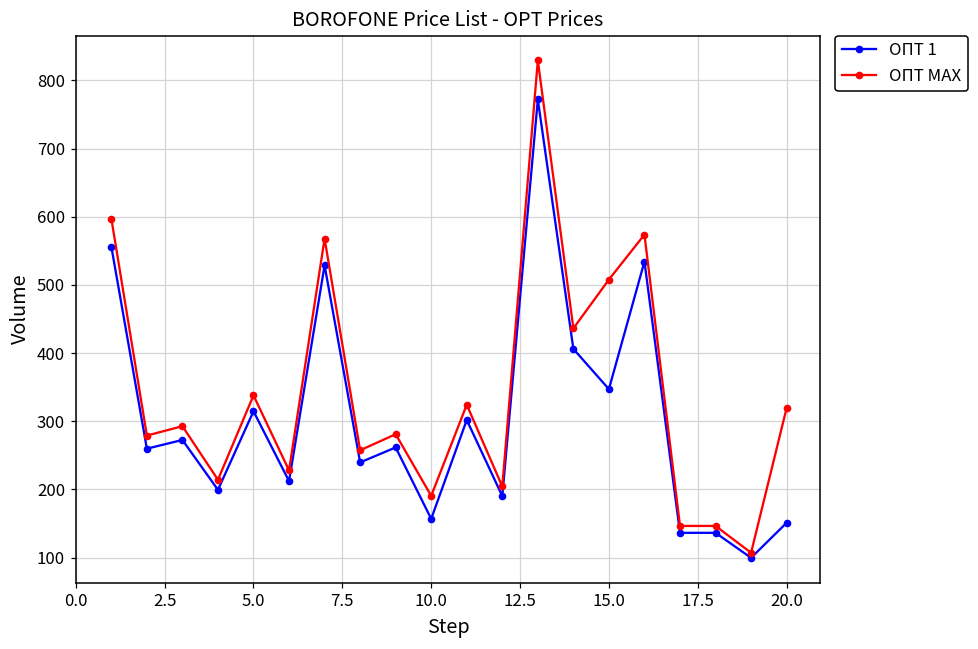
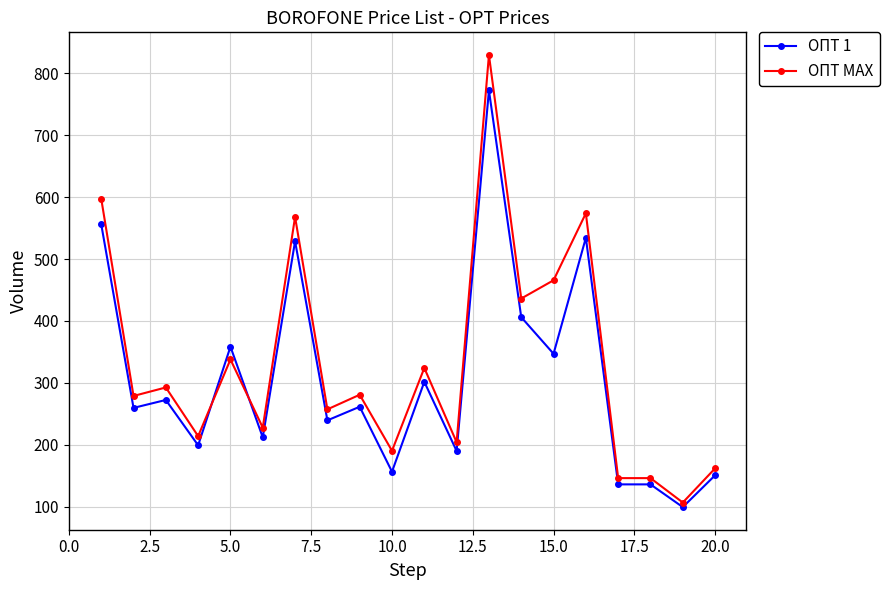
ОПТ 1, 5.0: 310 -> 360
ОПТ МАХ, 15.0: 510 -> 470
ОПТ МАХ, 20.0: 320 -> 160
